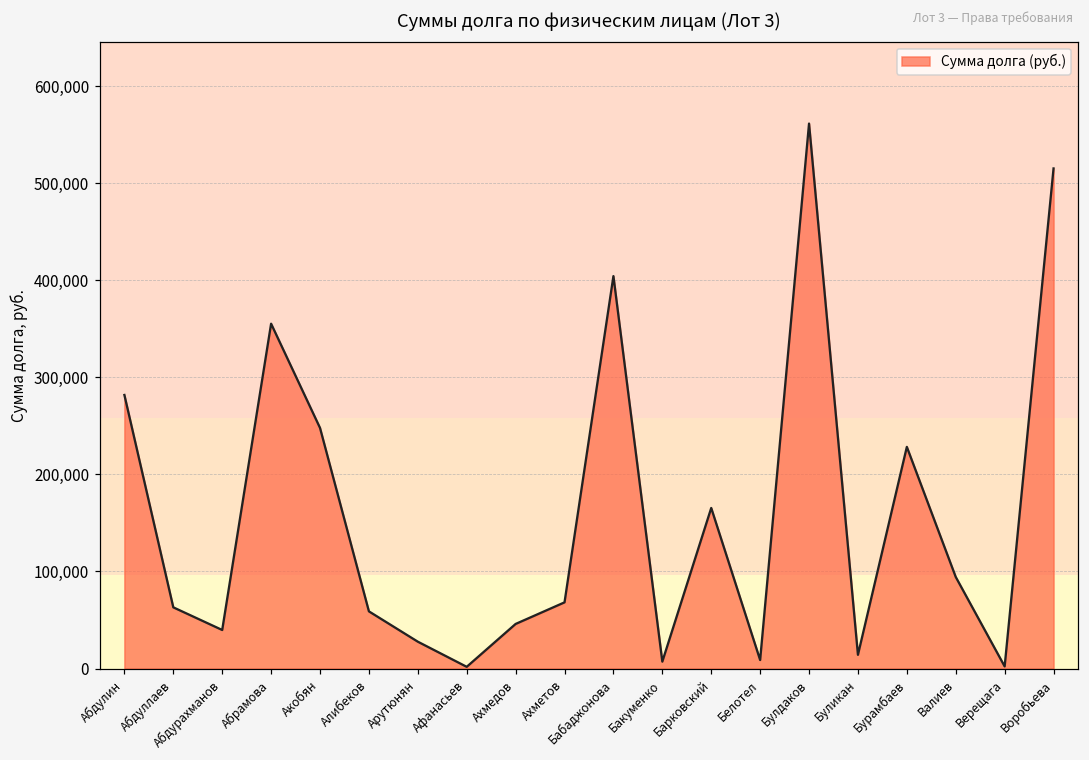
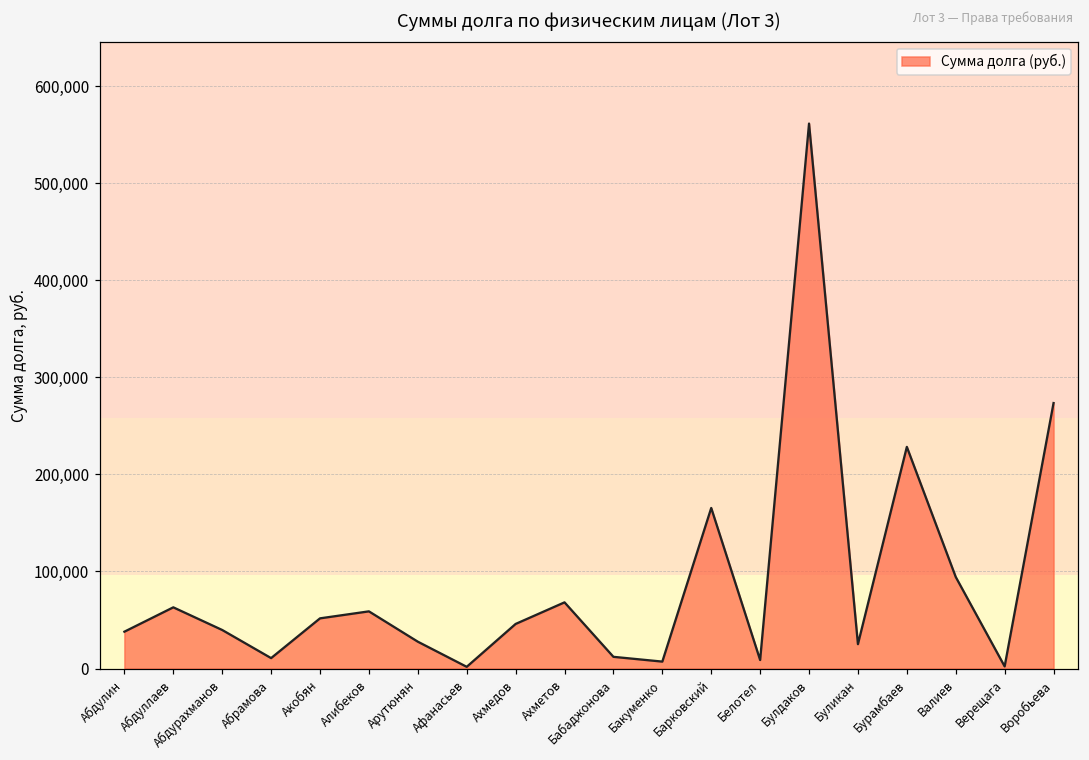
Абдулин: 280,000 -> 40,000
Абрамова: 360,000 -> 10,000
Акобян: 250,000 -> 50,000
Бабаджонова: 400,000 -> 10,000
Буликан: 10,000 -> 30,000
Воробьева: 520,000 -> 270,000
